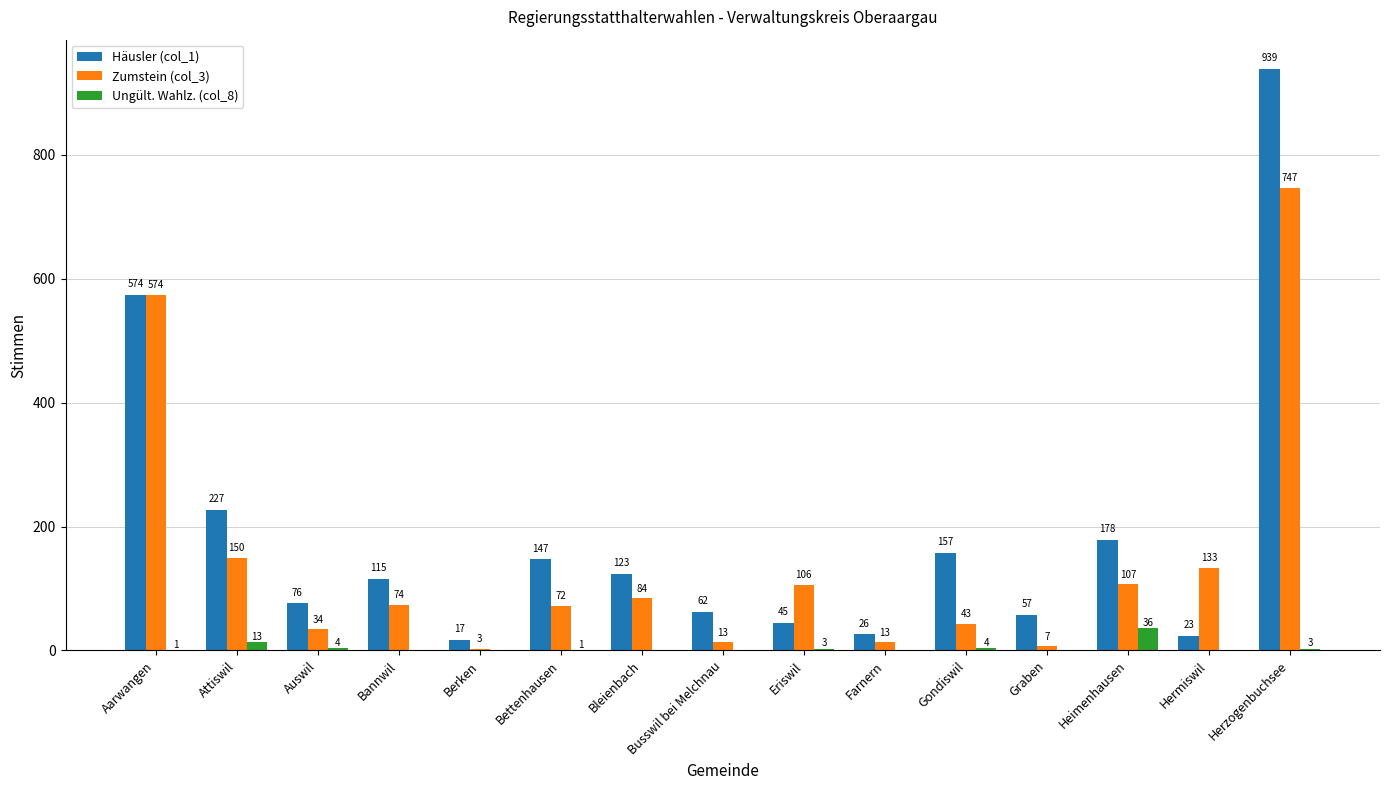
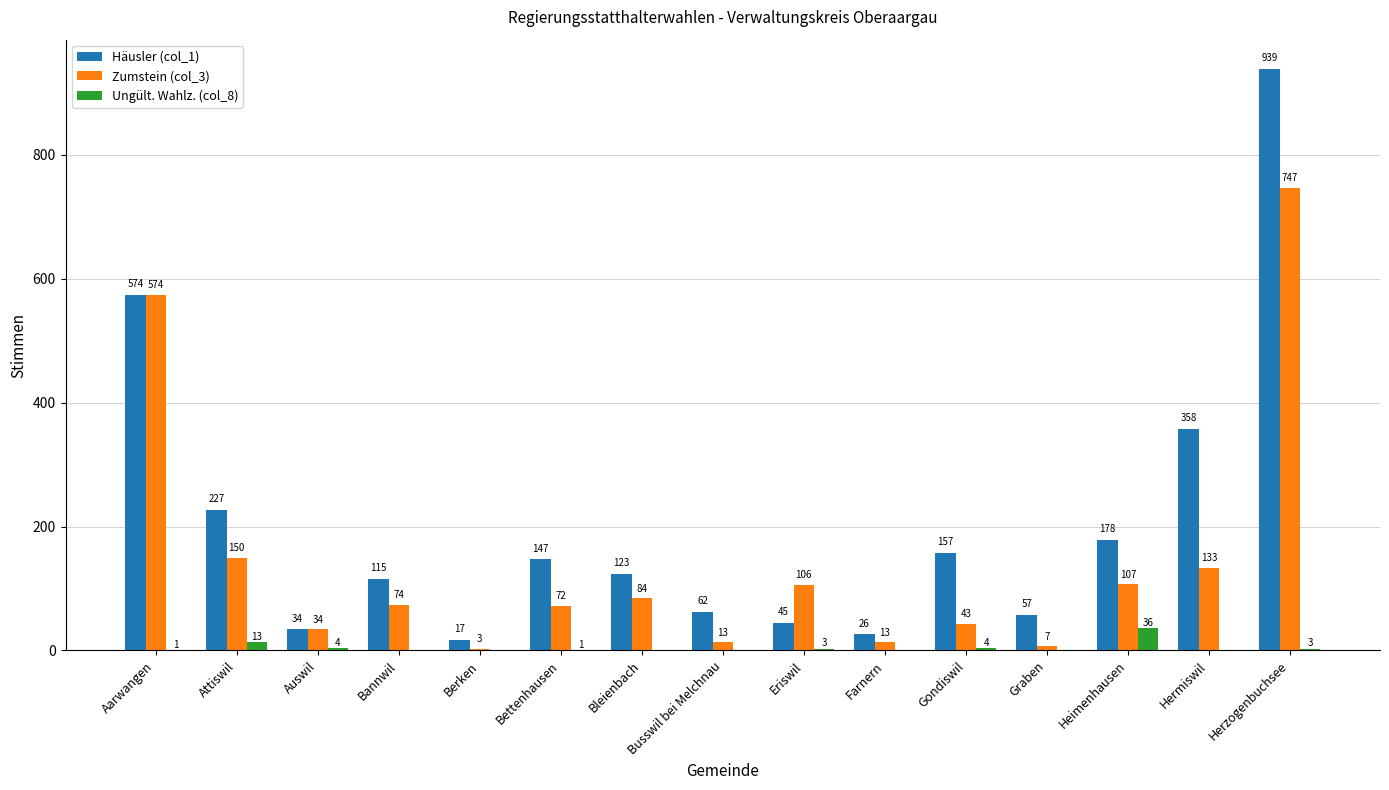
Häusler (col_1), Auswil: 76 -> 34
Häusler (col_1), Hermiswil: 23 -> 358
